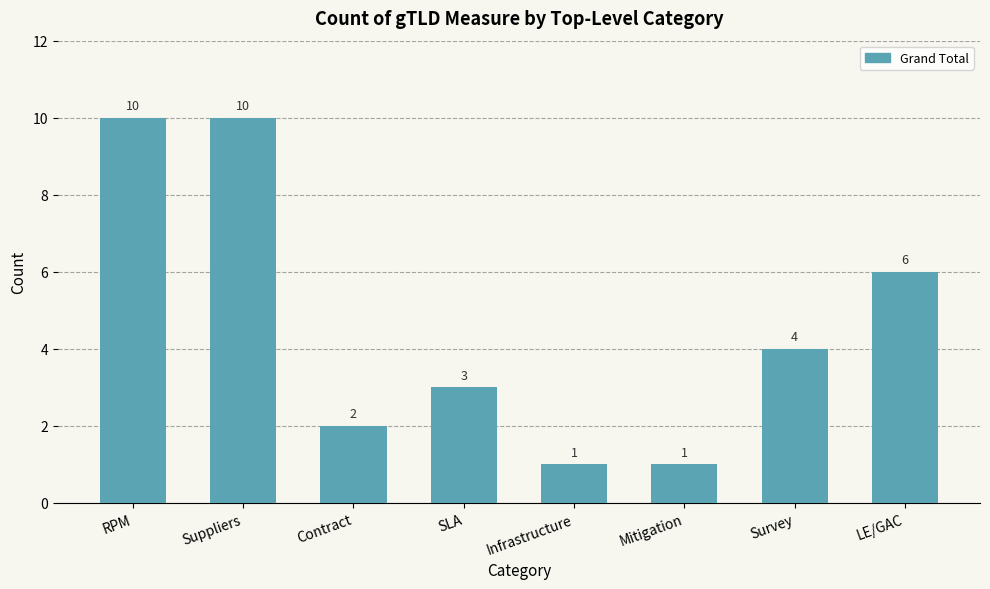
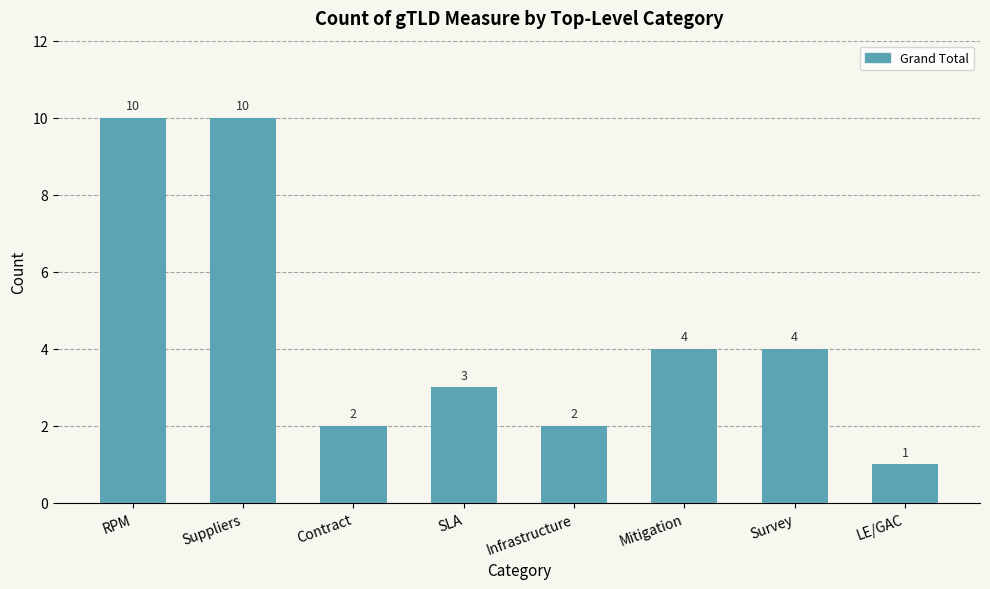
Infrastructure: 1 -> 2
Mitigation: 1 -> 4
LE/GAC: 6 -> 1
